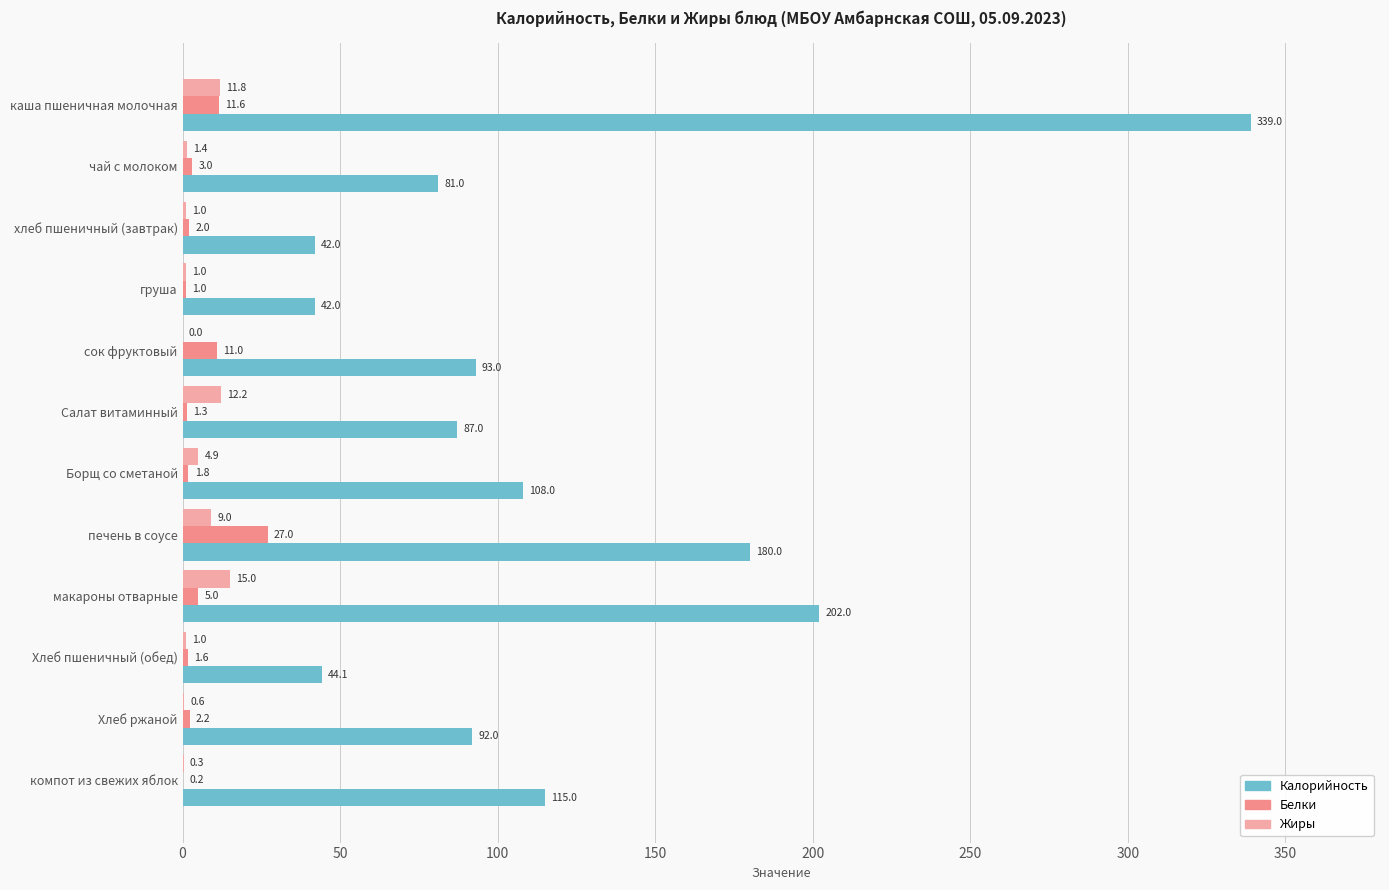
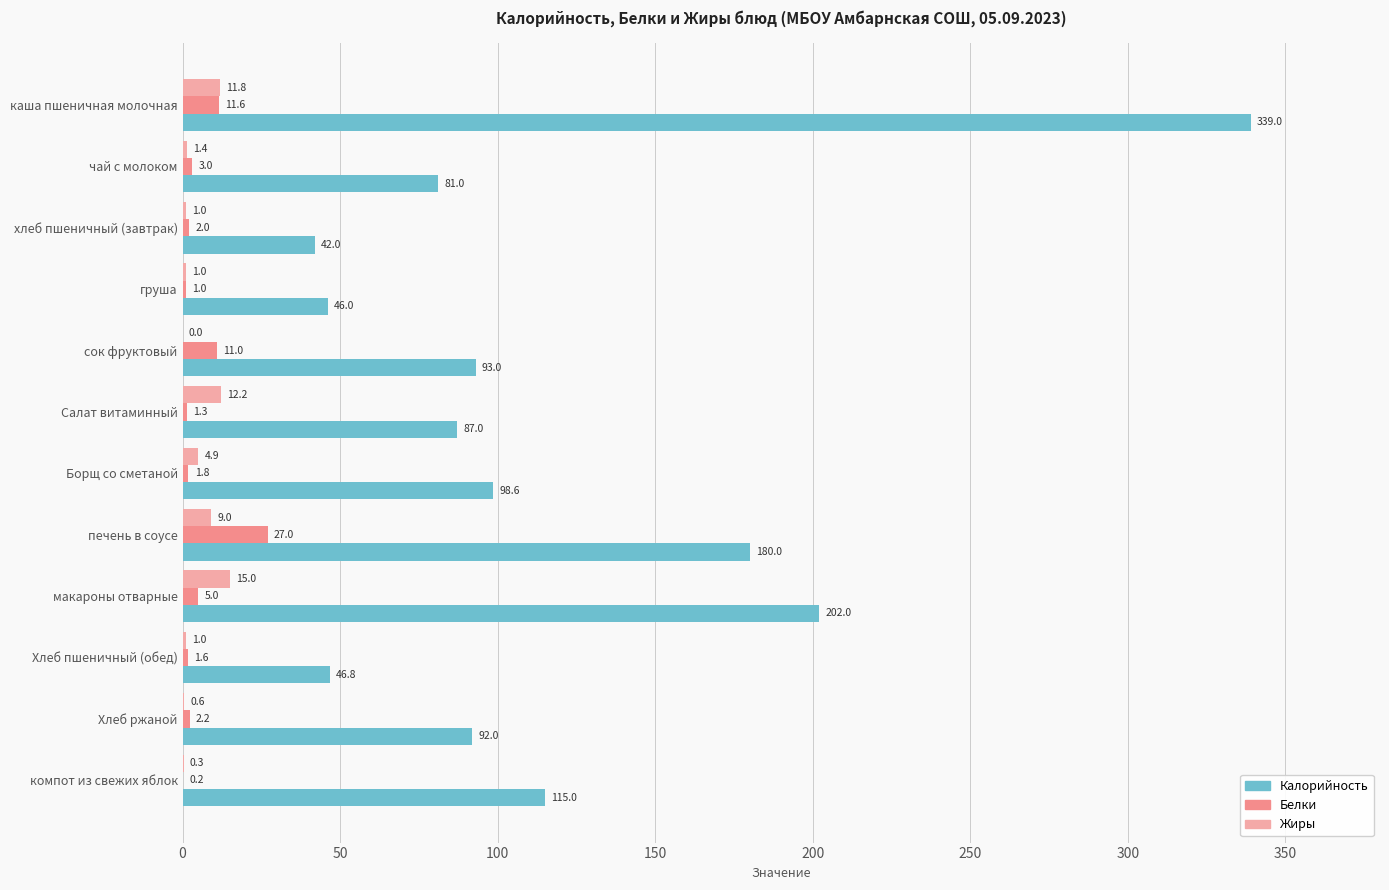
Калорийность, груша: 42.0 -> 46.0
Калорийность, Борщ со сметаной: 108.0 -> 98.6
Калорийность, Хлеб пшеничный (обед): 44.1 -> 46.8
